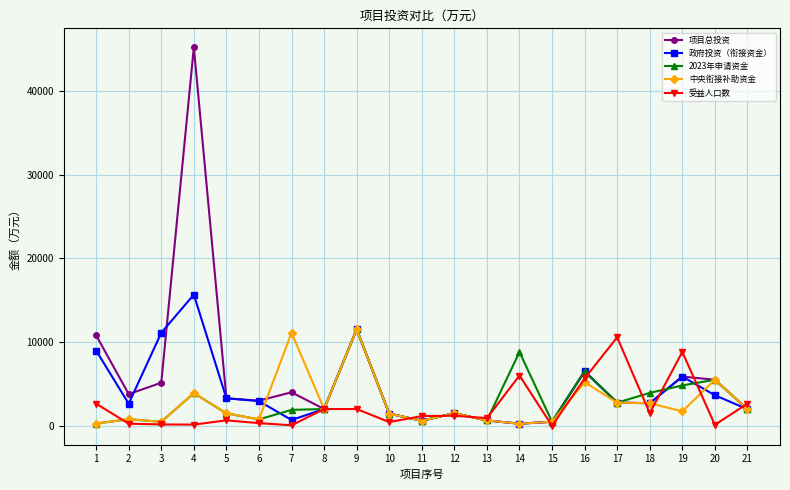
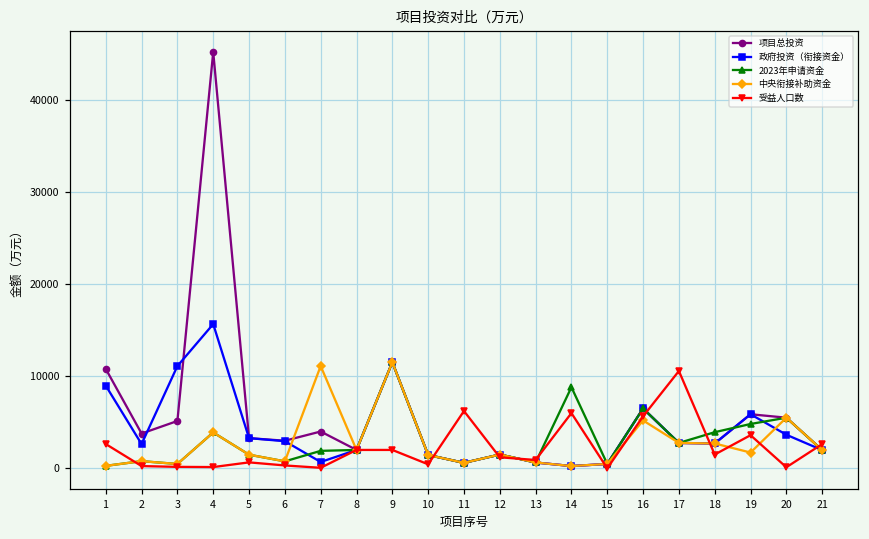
受益人口数, 11: 1000 -> 6000
受益人口数, 19: 9000 -> 4000
